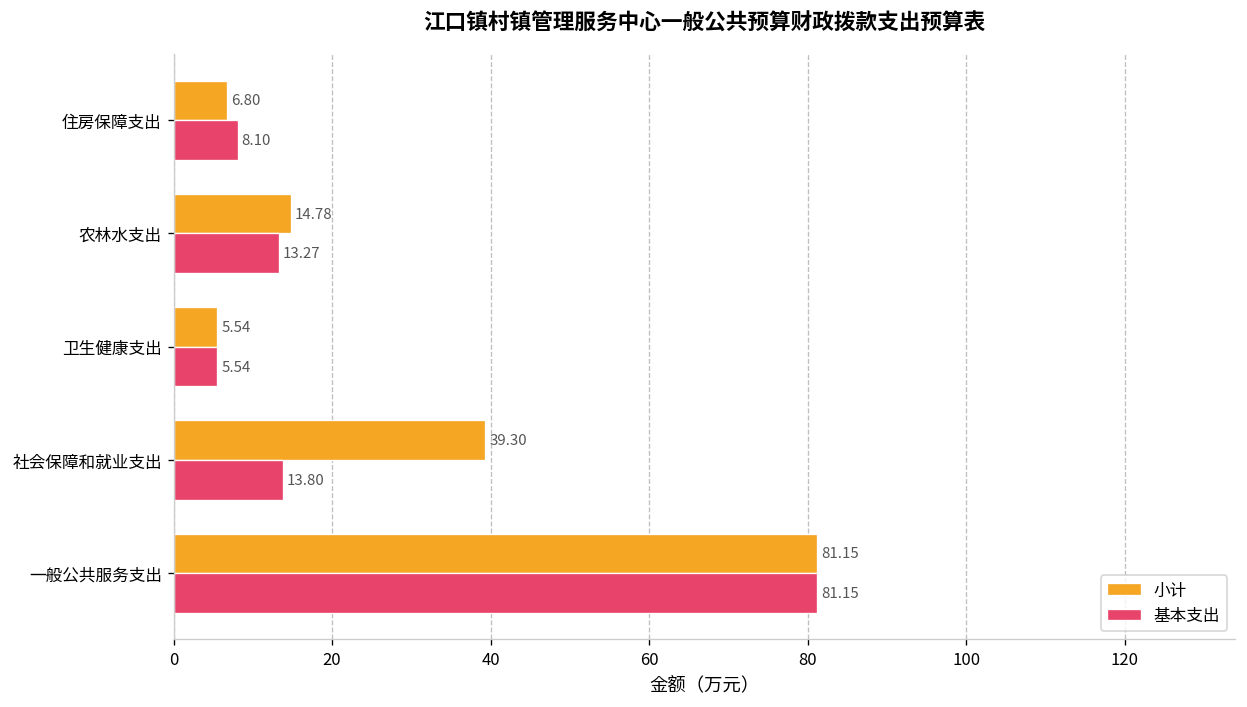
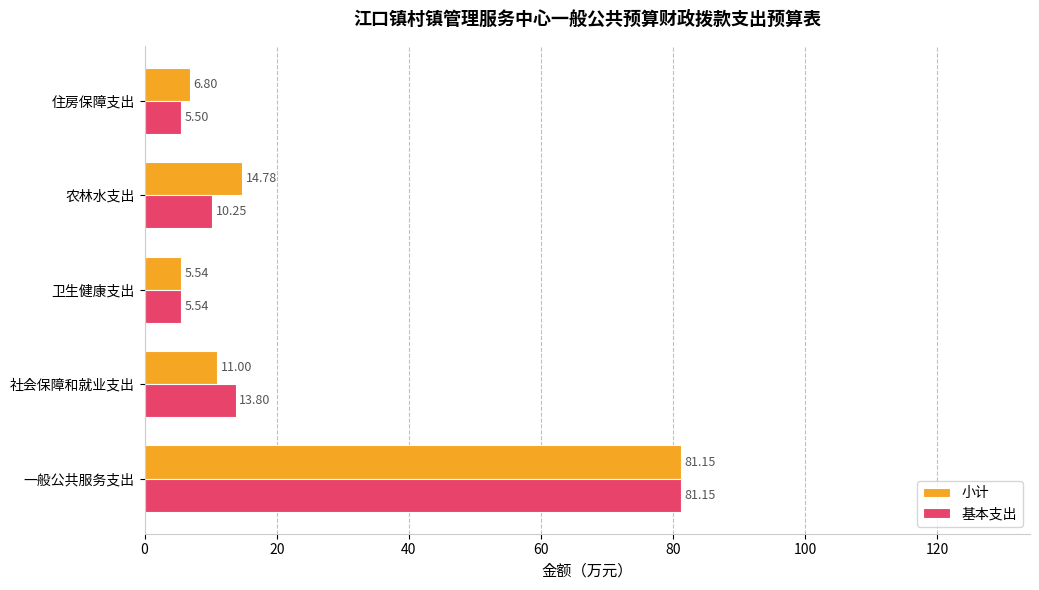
基本支出, 住房保障支出: 8.10 -> 5.50
基本支出, 农林水支出: 13.27 -> 10.25
小计, 社会保障和就业支出: 39.30 -> 11.00
